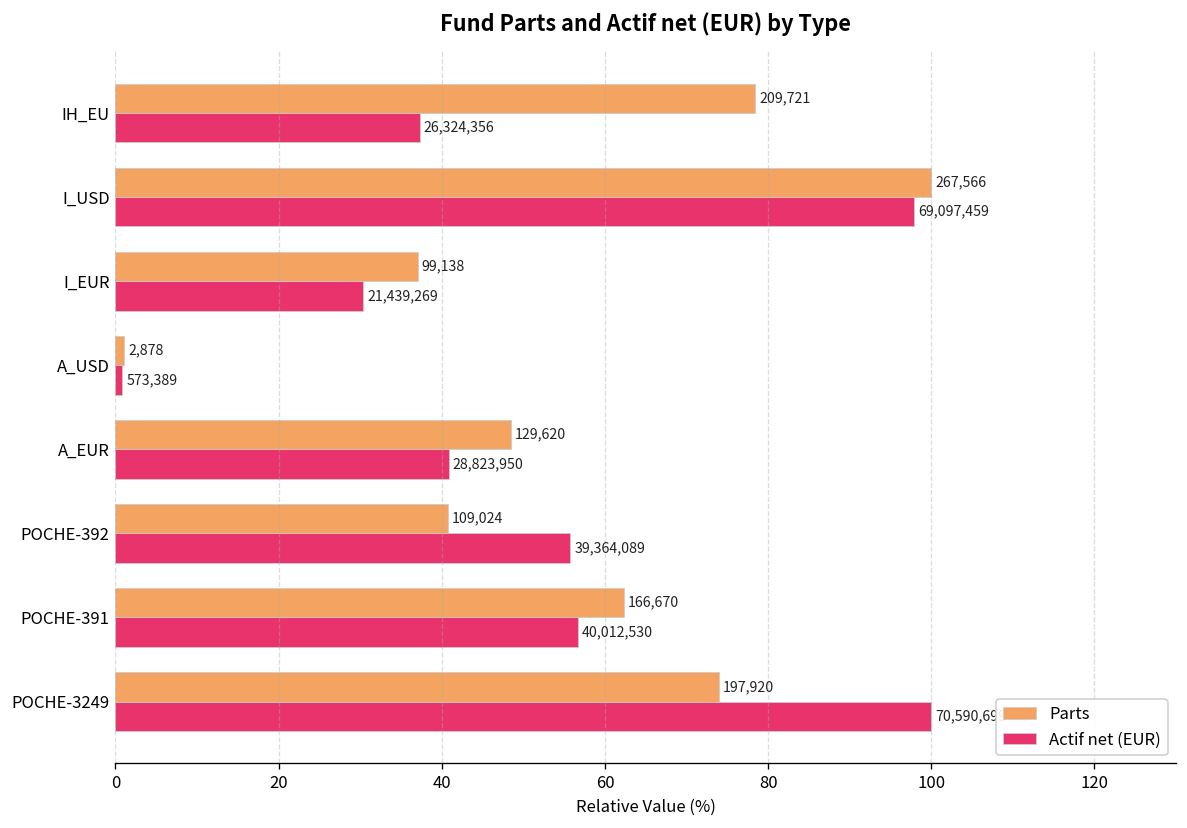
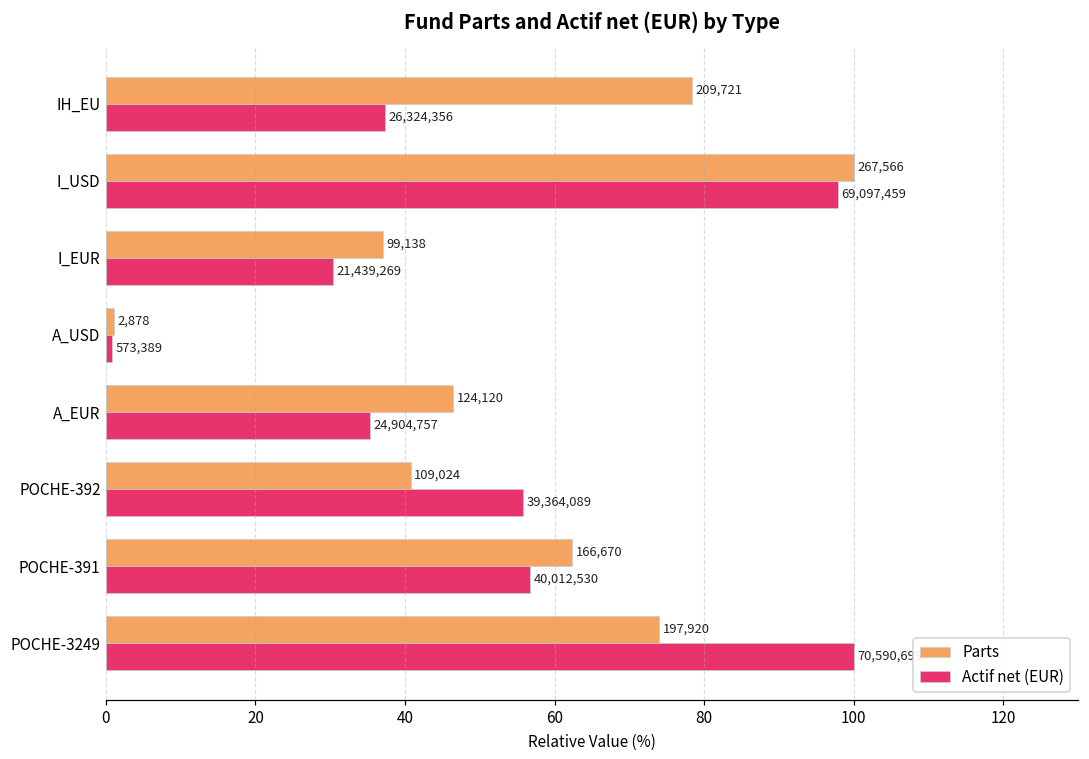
Parts, A_EUR: 129,620 -> 124,120
Actif net (EUR), A_EUR: 28,823,950 -> 24,904,757
